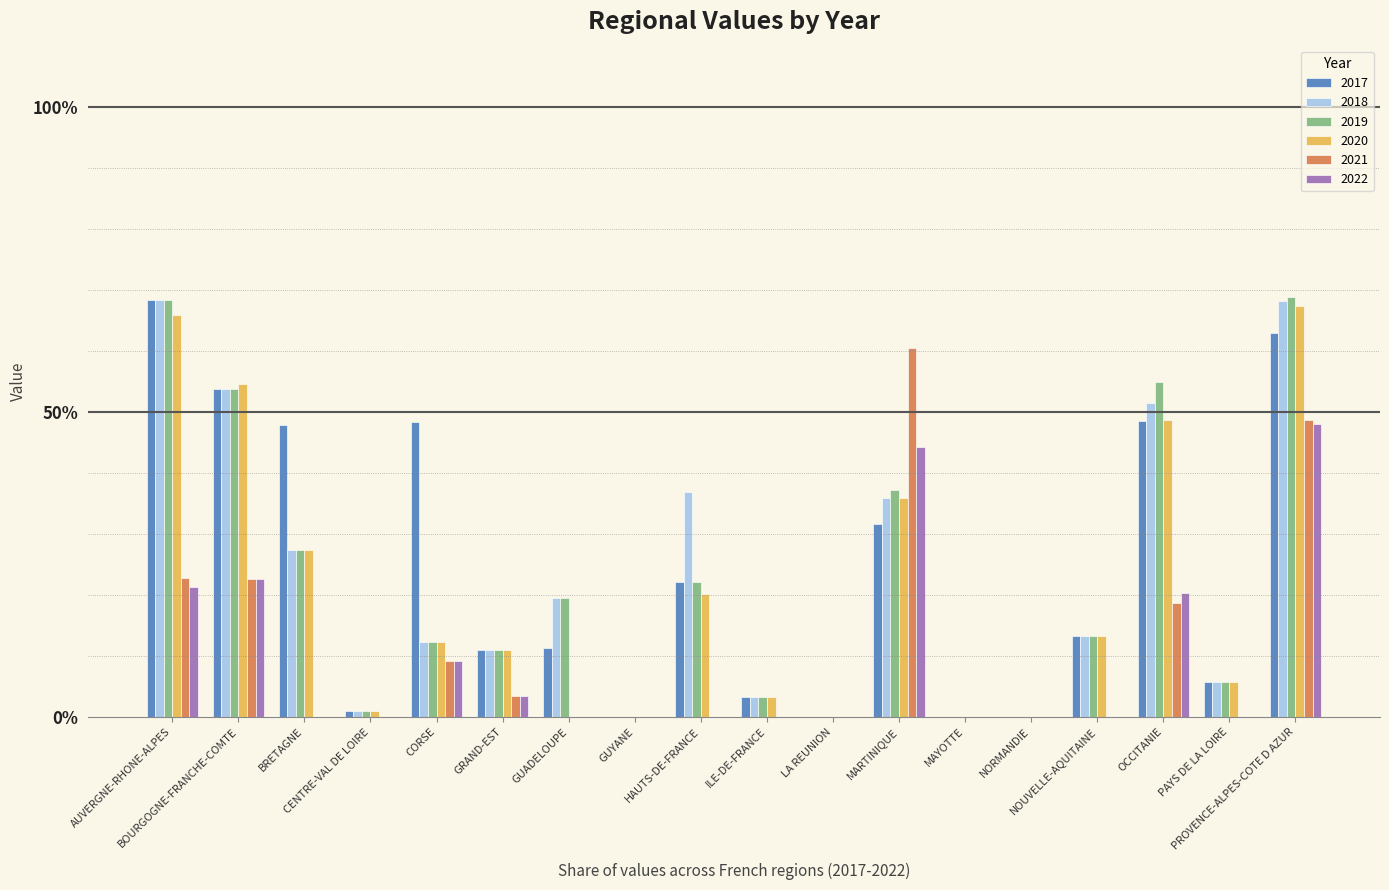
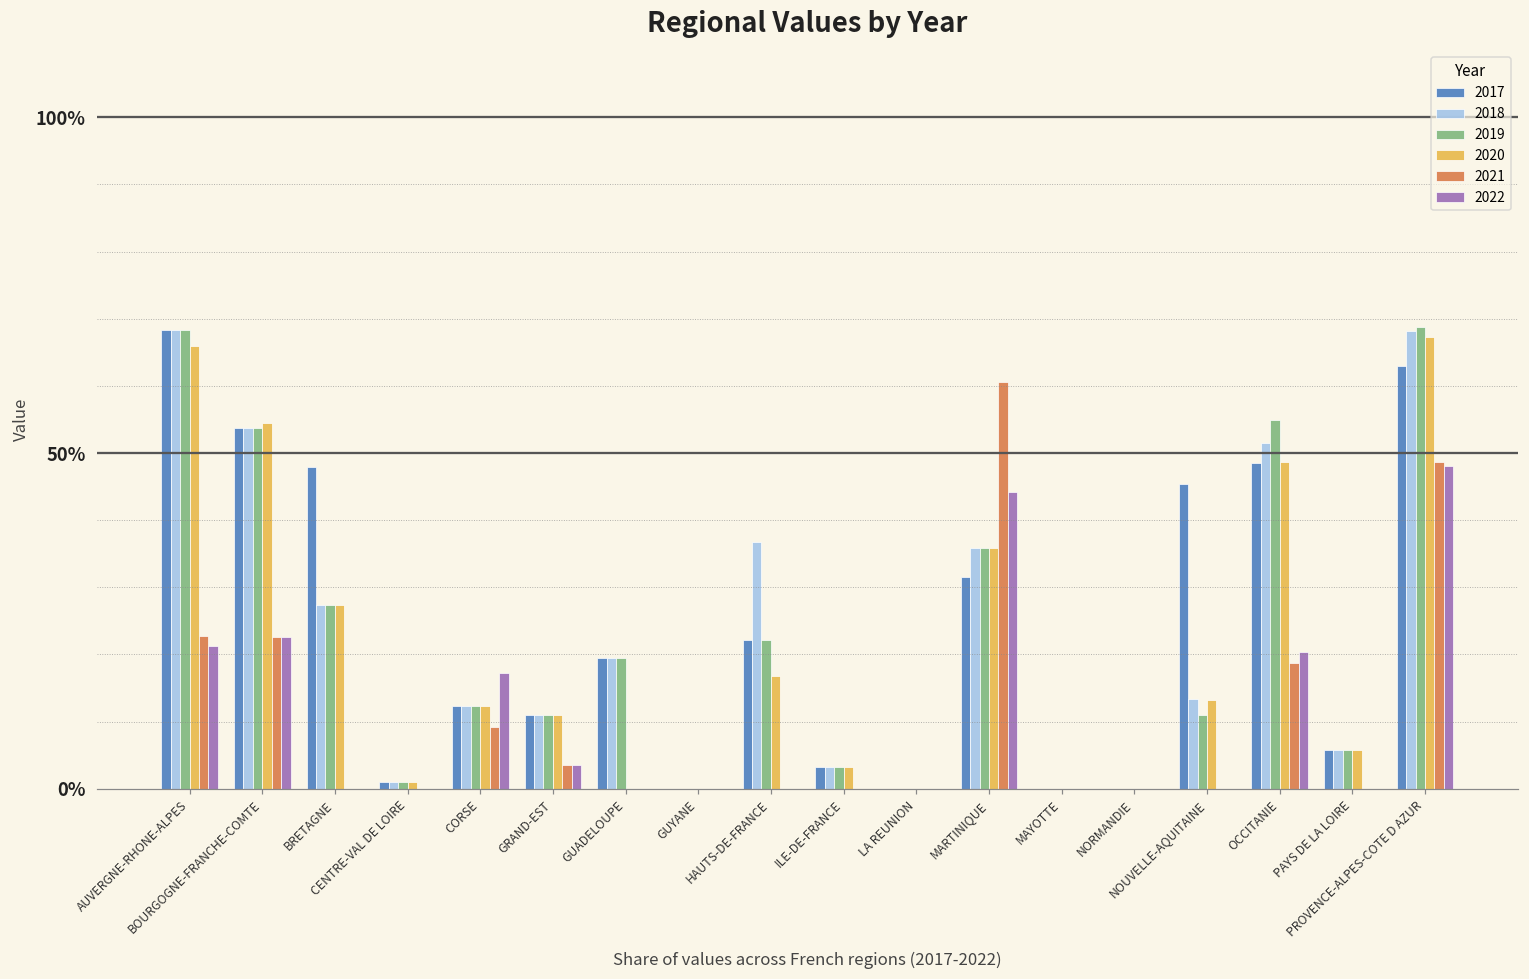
2017, CORSE: 48% -> 12%
2022, CORSE: 9% -> 17%
2017, GUADELOUPE: 11% -> 19%
2020, HAUTS-DE-FRANCE: 20% -> 17%
2019, MARTINIQUE: 37% -> 36%
2017, NOUVELLE-AQUITAINE: 13% -> 45%
2019, NOUVELLE-AQUITAINE: 13% -> 11%
